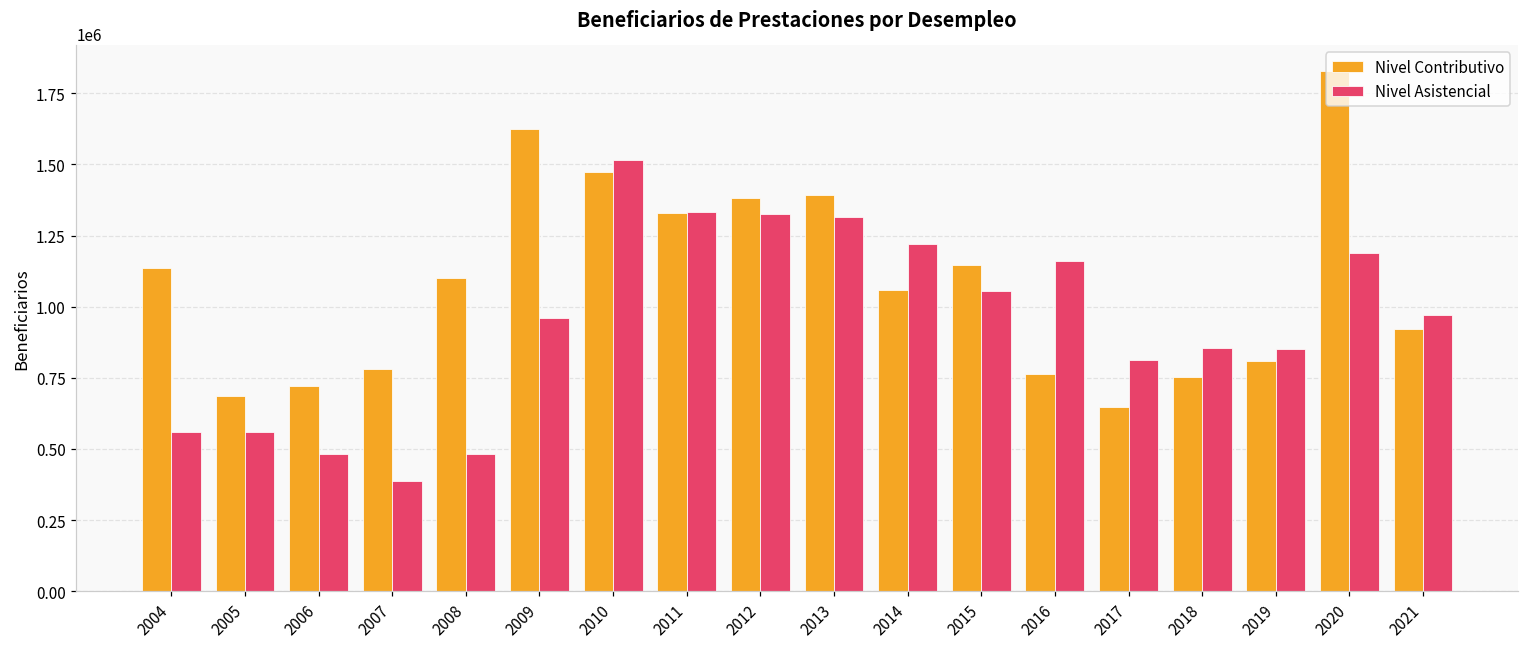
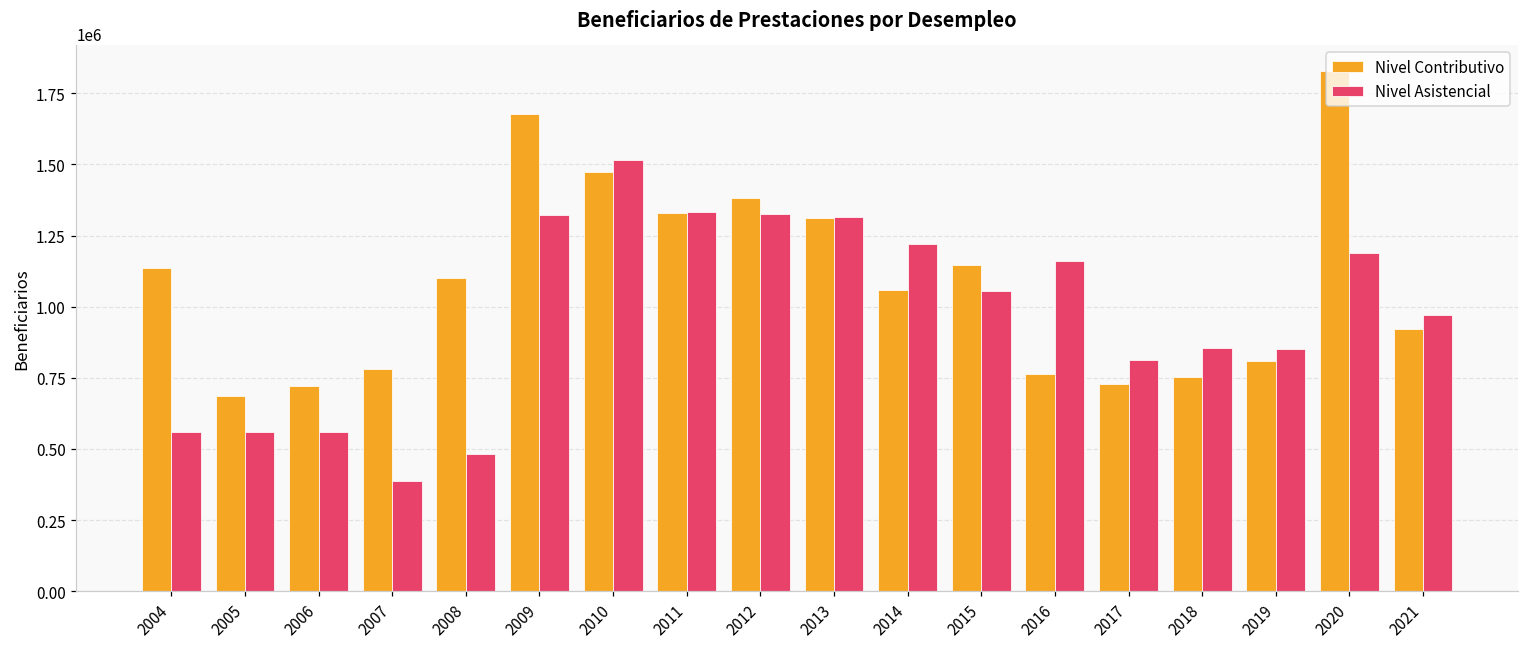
Nivel Asistencial, 2006: 480000 -> 560000
Nivel Contributivo, 2009: 1620000 -> 1680000
Nivel Asistencial, 2009: 960000 -> 1320000
Nivel Contributivo, 2013: 1390000 -> 1310000
Nivel Contributivo, 2017: 650000 -> 730000
